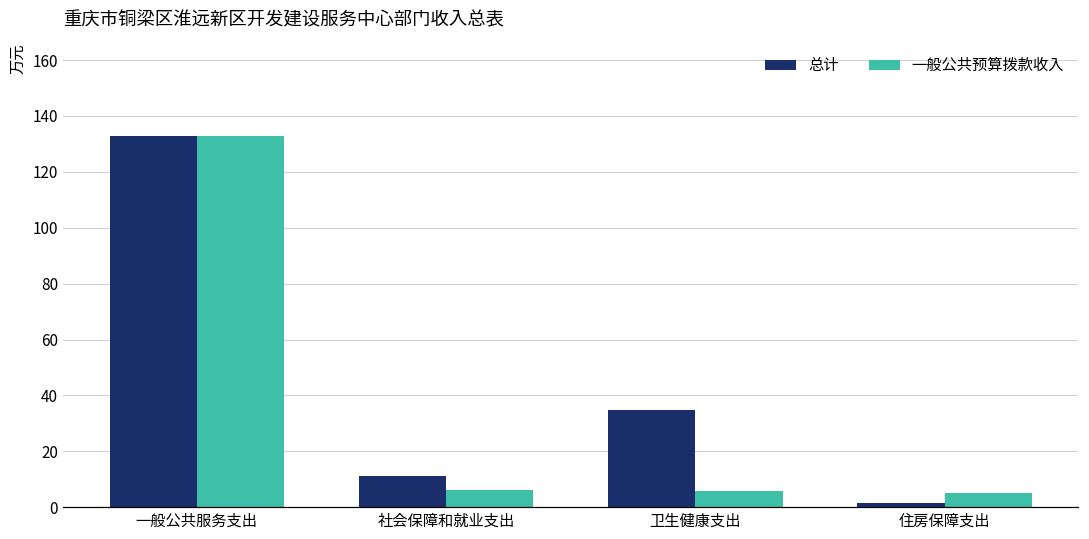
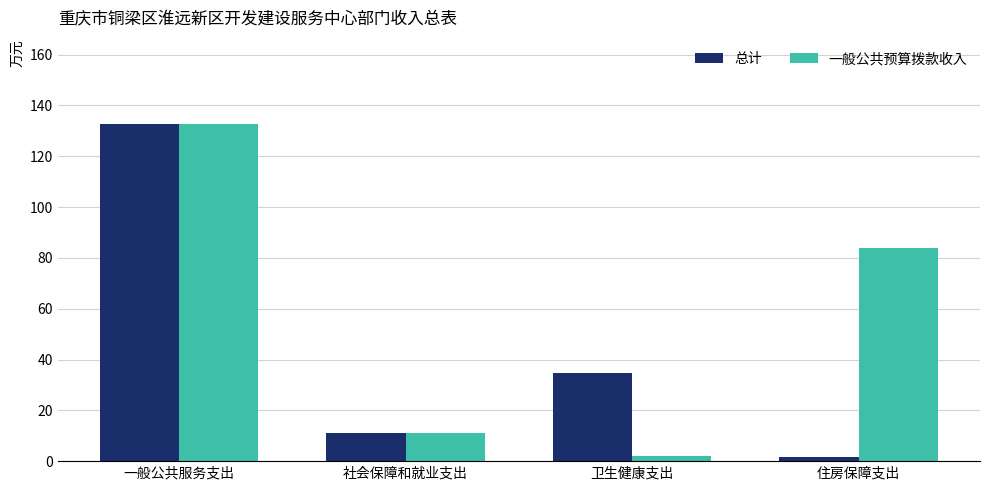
一般公共预算拨款收入, 社会保障和就业支出: 6 -> 11
一般公共预算拨款收入, 卫生健康支出: 6 -> 2
一般公共预算拨款收入, 住房保障支出: 5 -> 84
